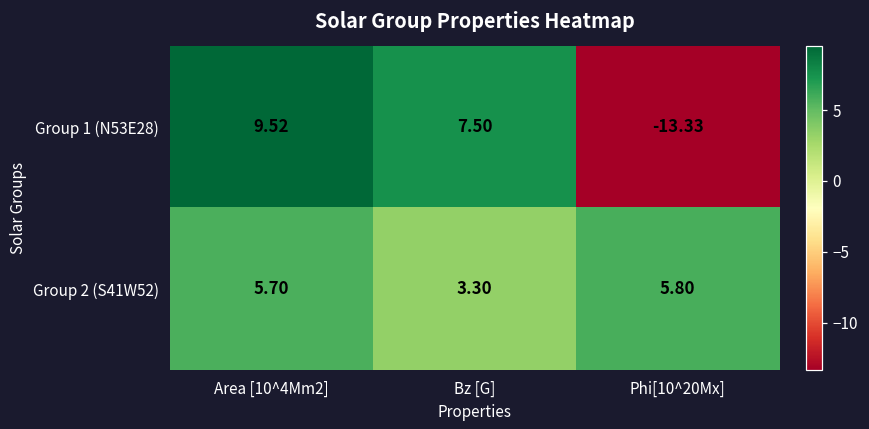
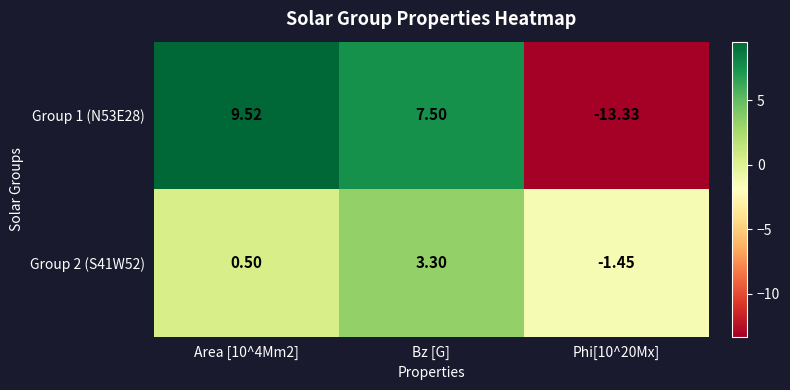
Group 2 (S41W52), Area [10^4Mm2]: 5.70 -> 0.50
Group 2 (S41W52), Phi[10^20Mx]: 5.80 -> -1.45
